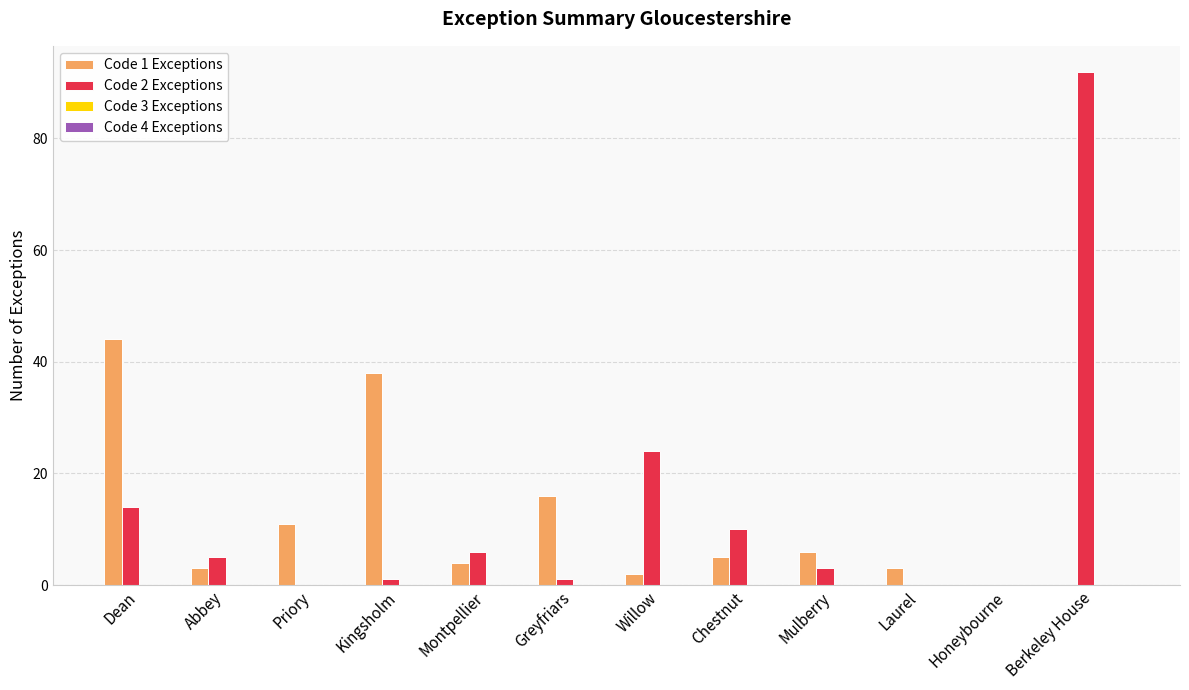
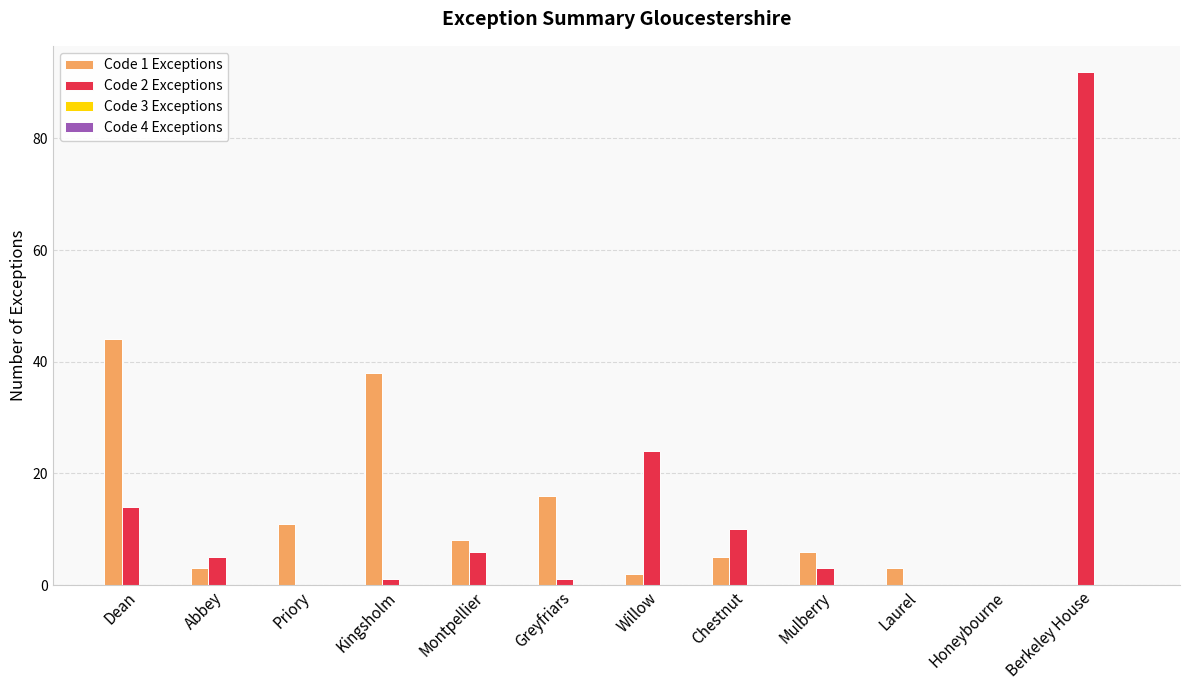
Code 1 Exceptions, Montpellier: 4 -> 8
